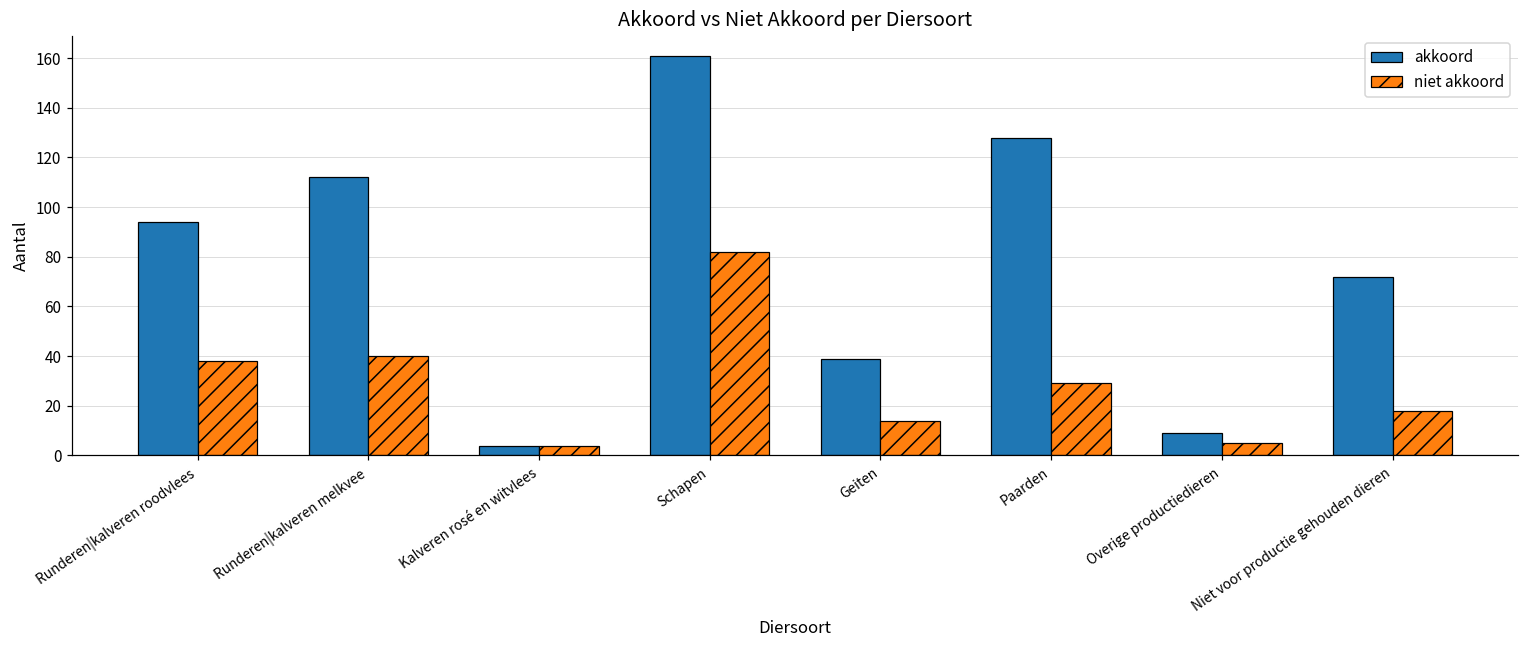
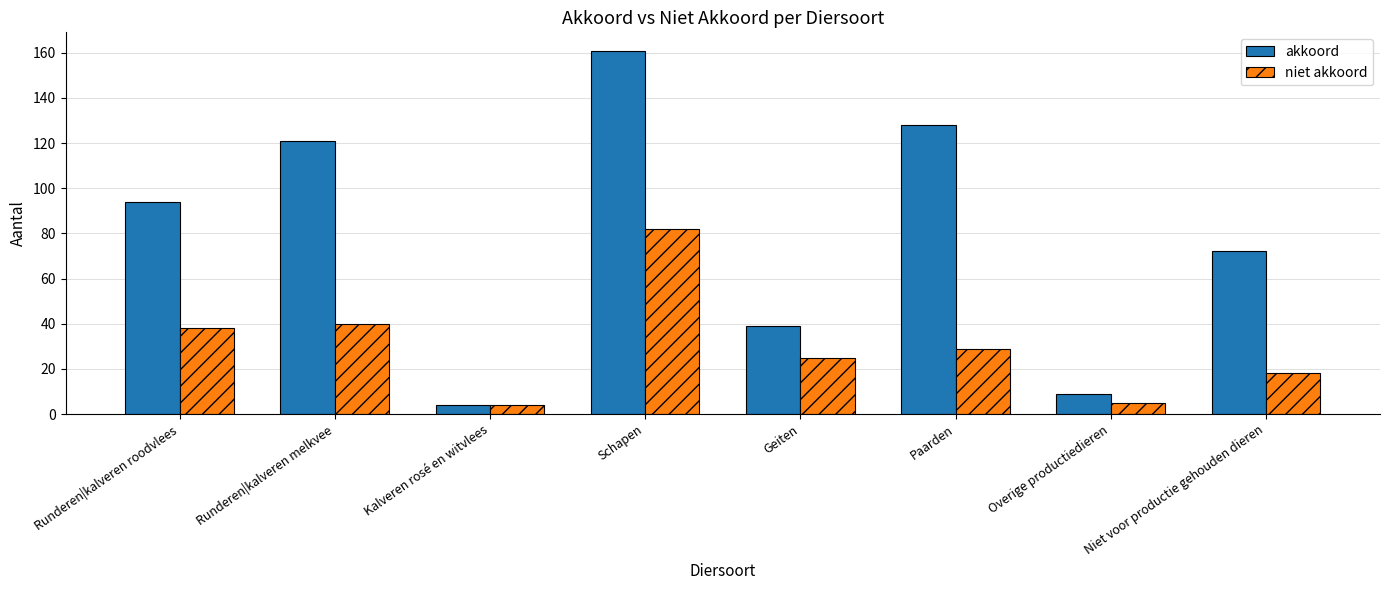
akkoord, Runderen|kalveren melkvee: 112 -> 121
niet akkoord, Geiten: 14 -> 25
